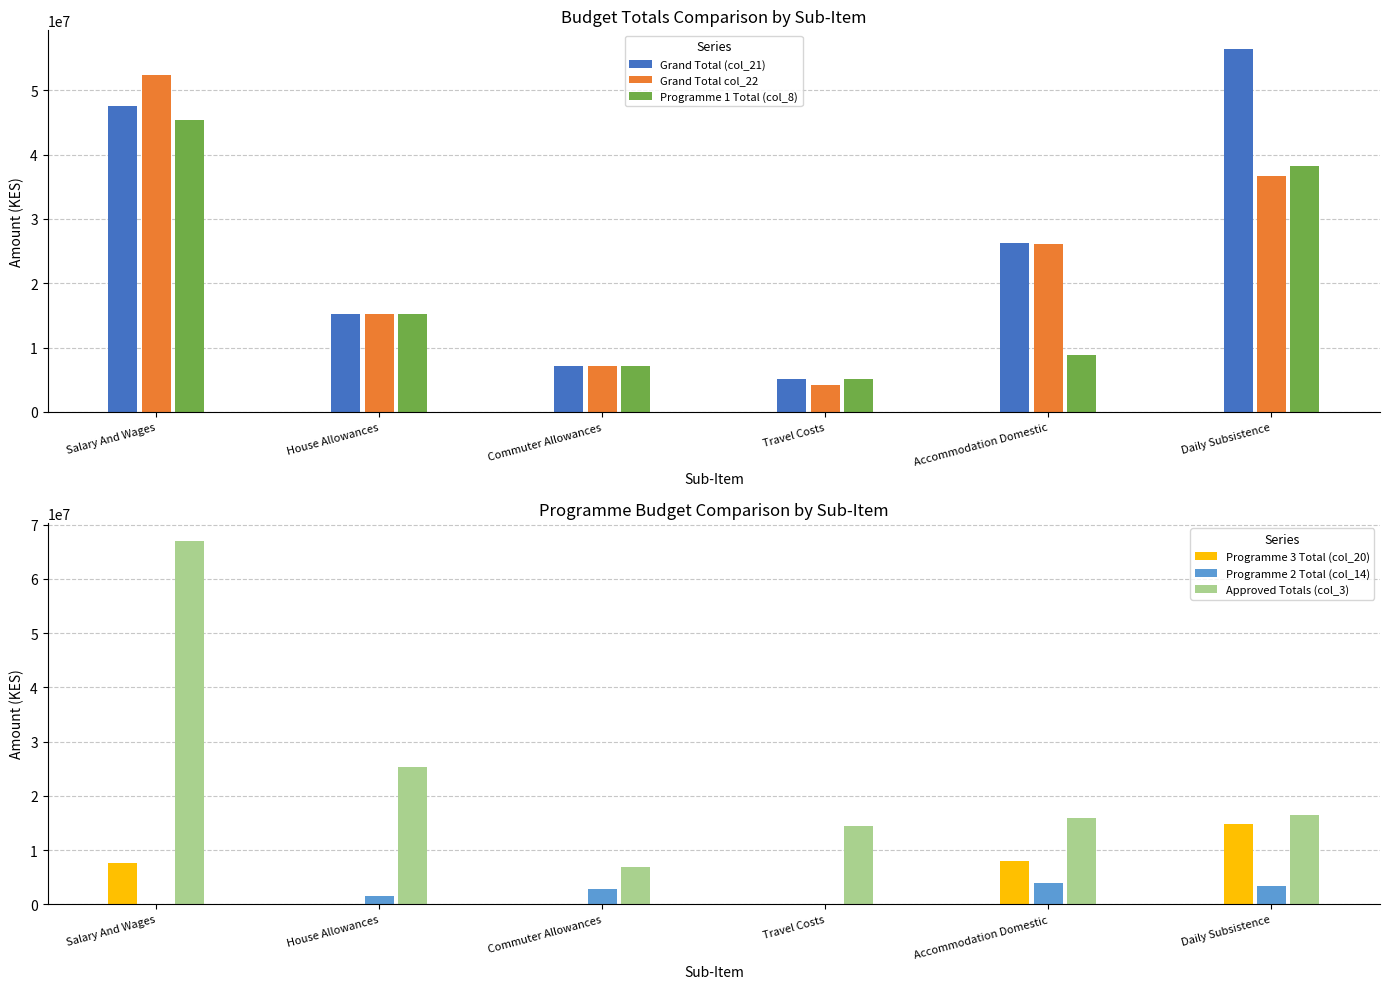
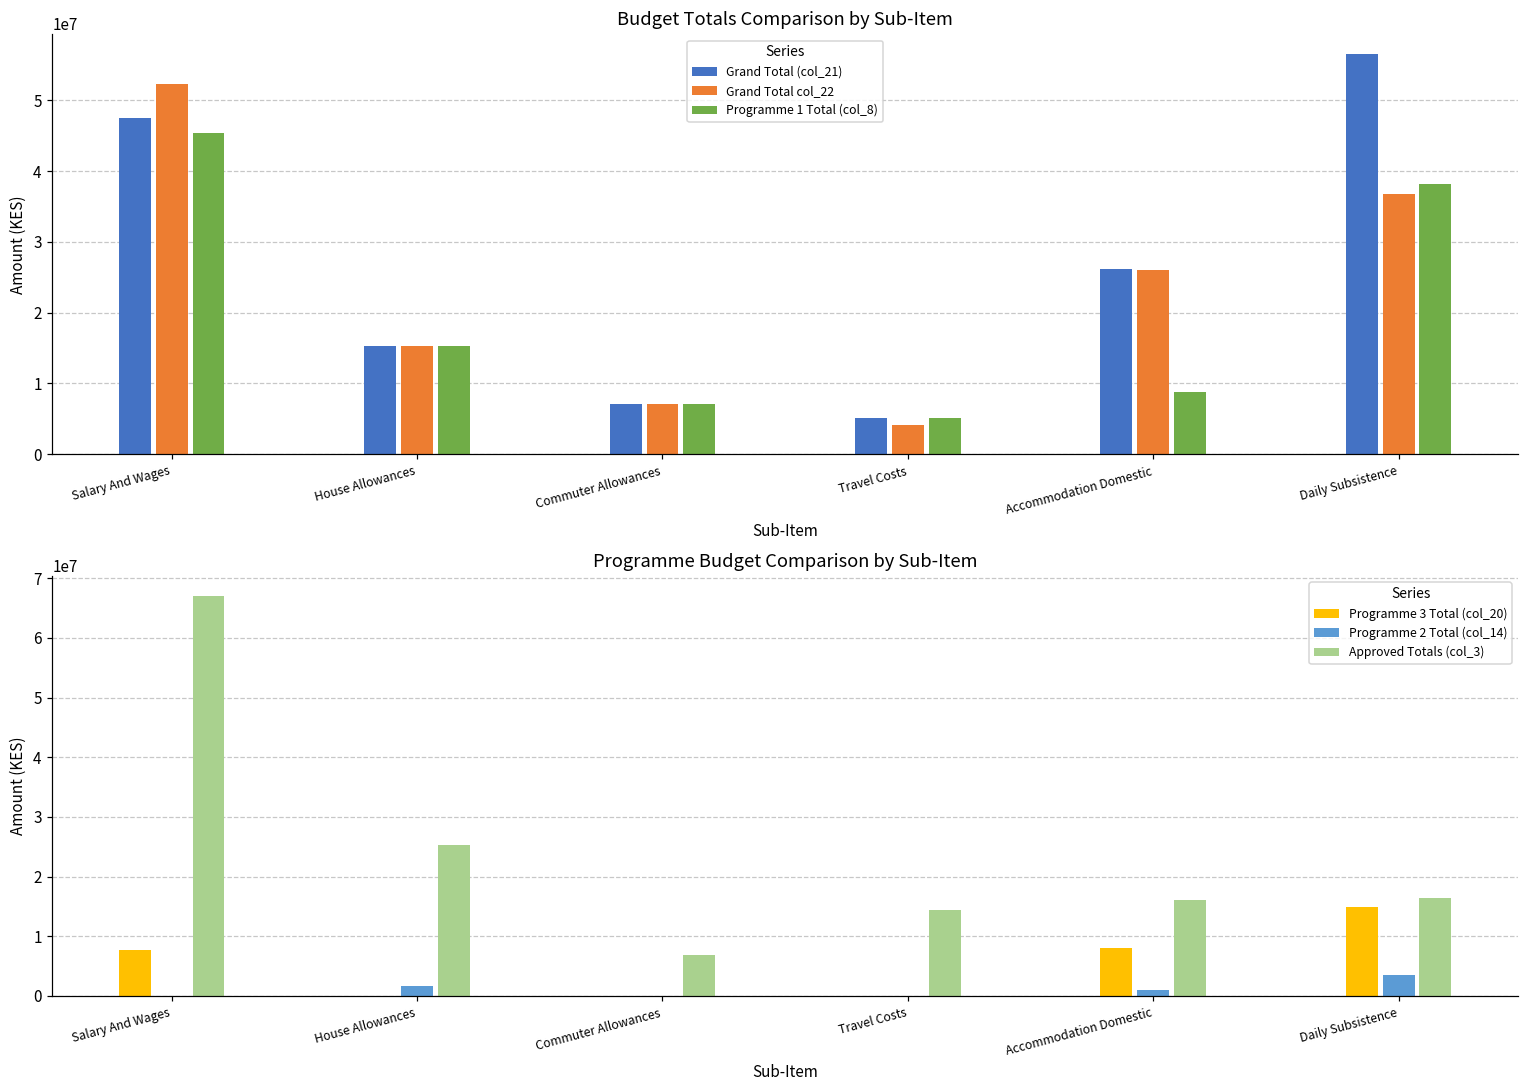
Programme Budget Comparison by Sub-Item, Programme 2 Total (col_14), Commuter Allowances: 3000000 -> 0
Programme Budget Comparison by Sub-Item, Programme 2 Total (col_14), Accommodation Domestic: 4000000 -> 1000000
